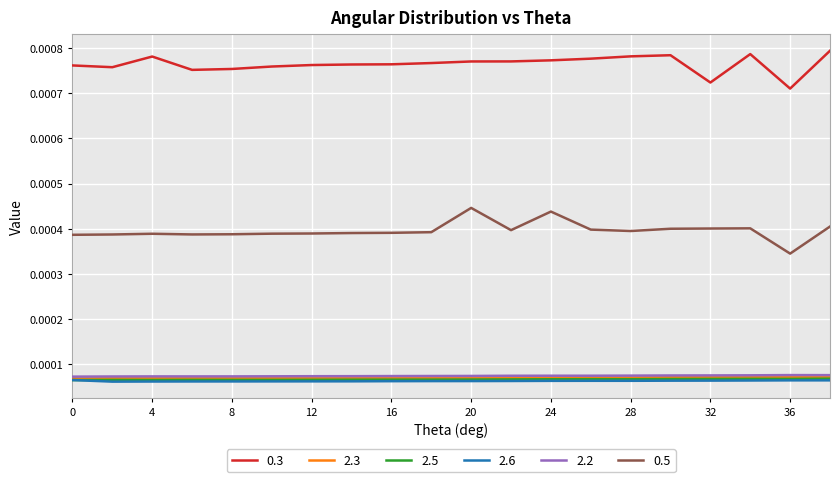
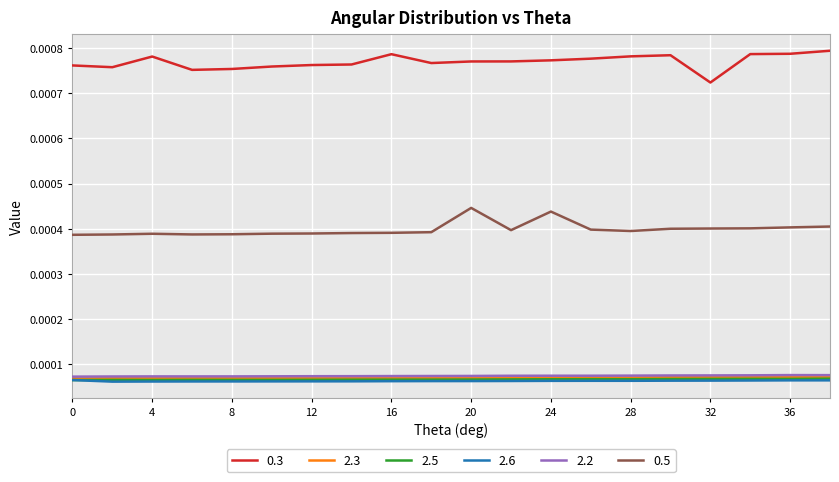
0.3, 16: 0.00076 -> 0.00079
0.3, 36: 0.00071 -> 0.00079
0.5, 36: 0.00035 -> 0.00040
